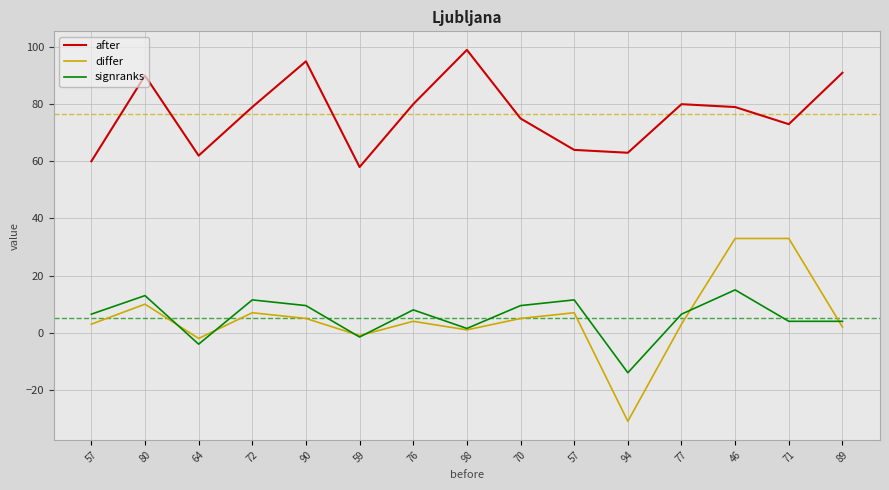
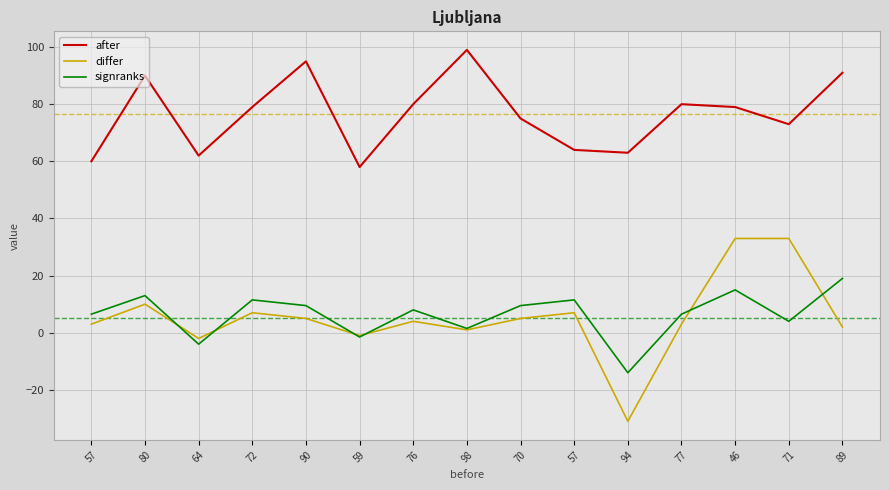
signranks, 89: 4 -> 19
